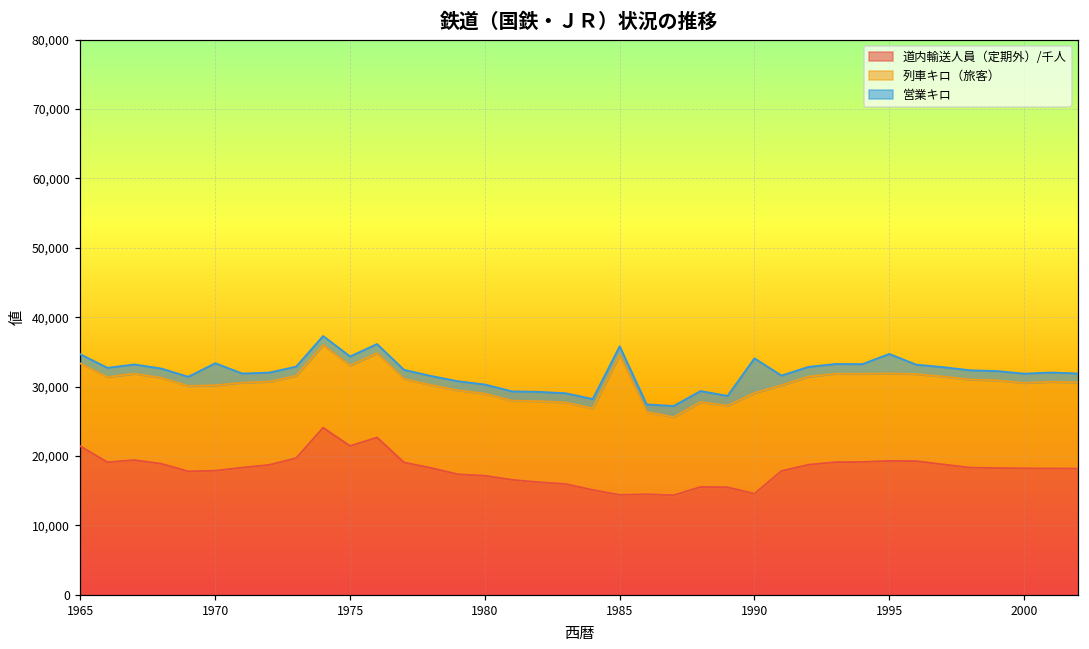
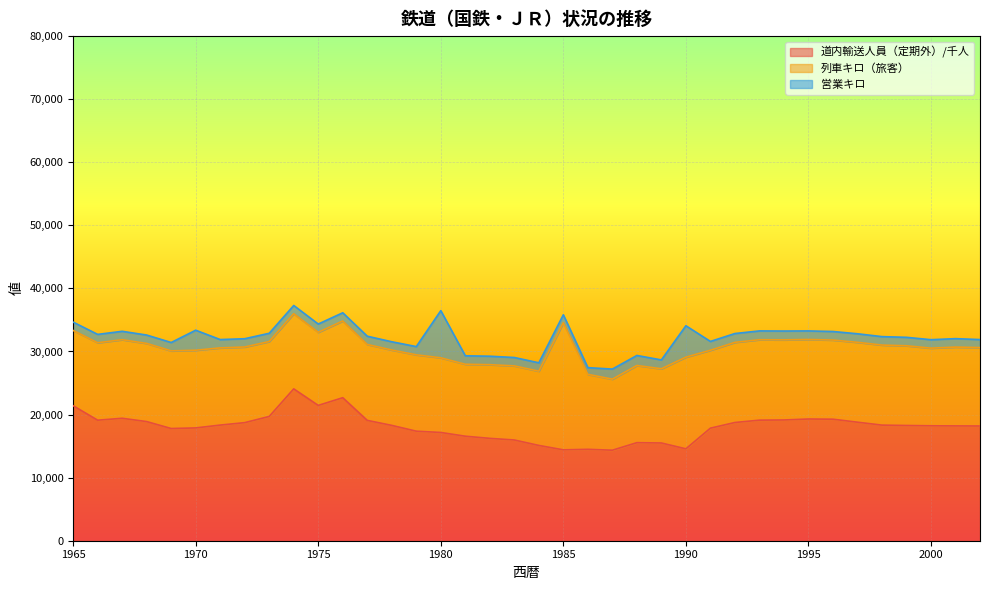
営業キロ, 1980: 1,000 -> 7,000
営業キロ, 1995: 3,000 -> 1,000
